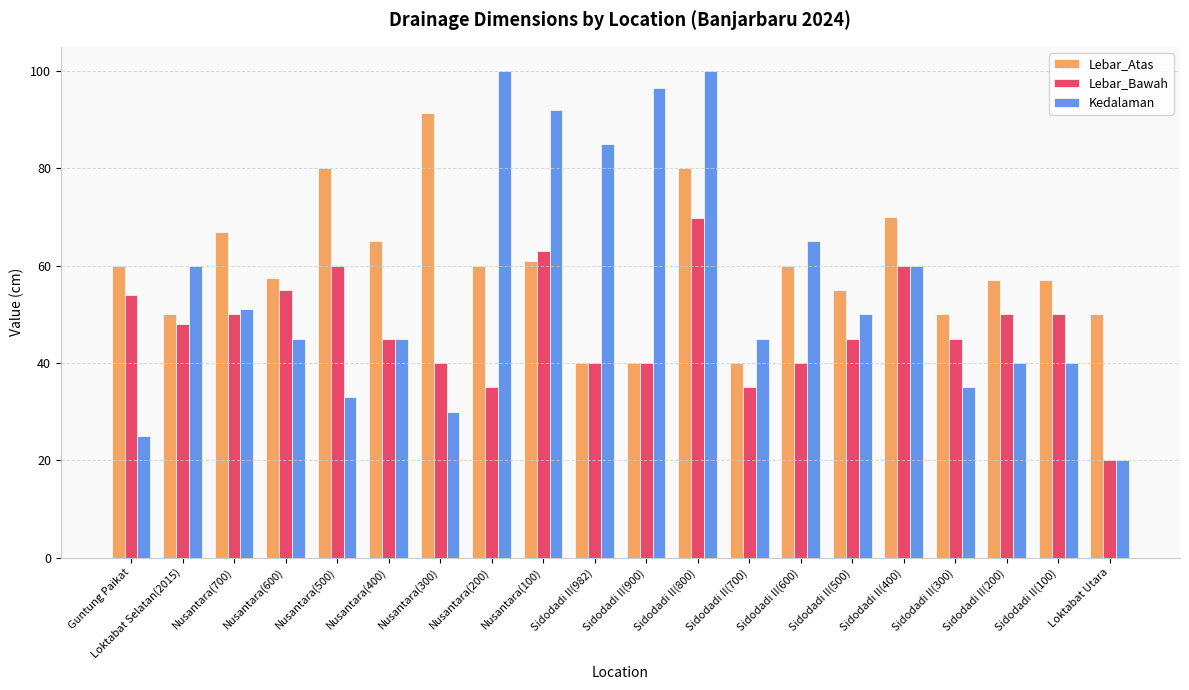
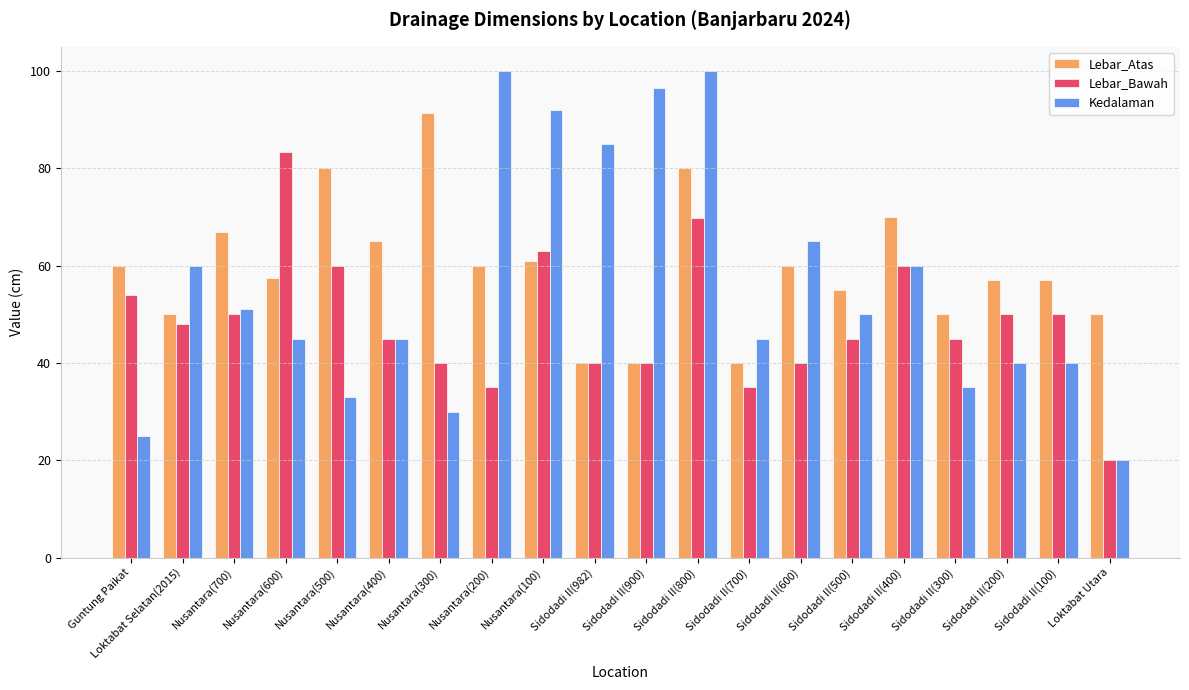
Lebar_Bawah, Nusantara(600): 55 -> 83
